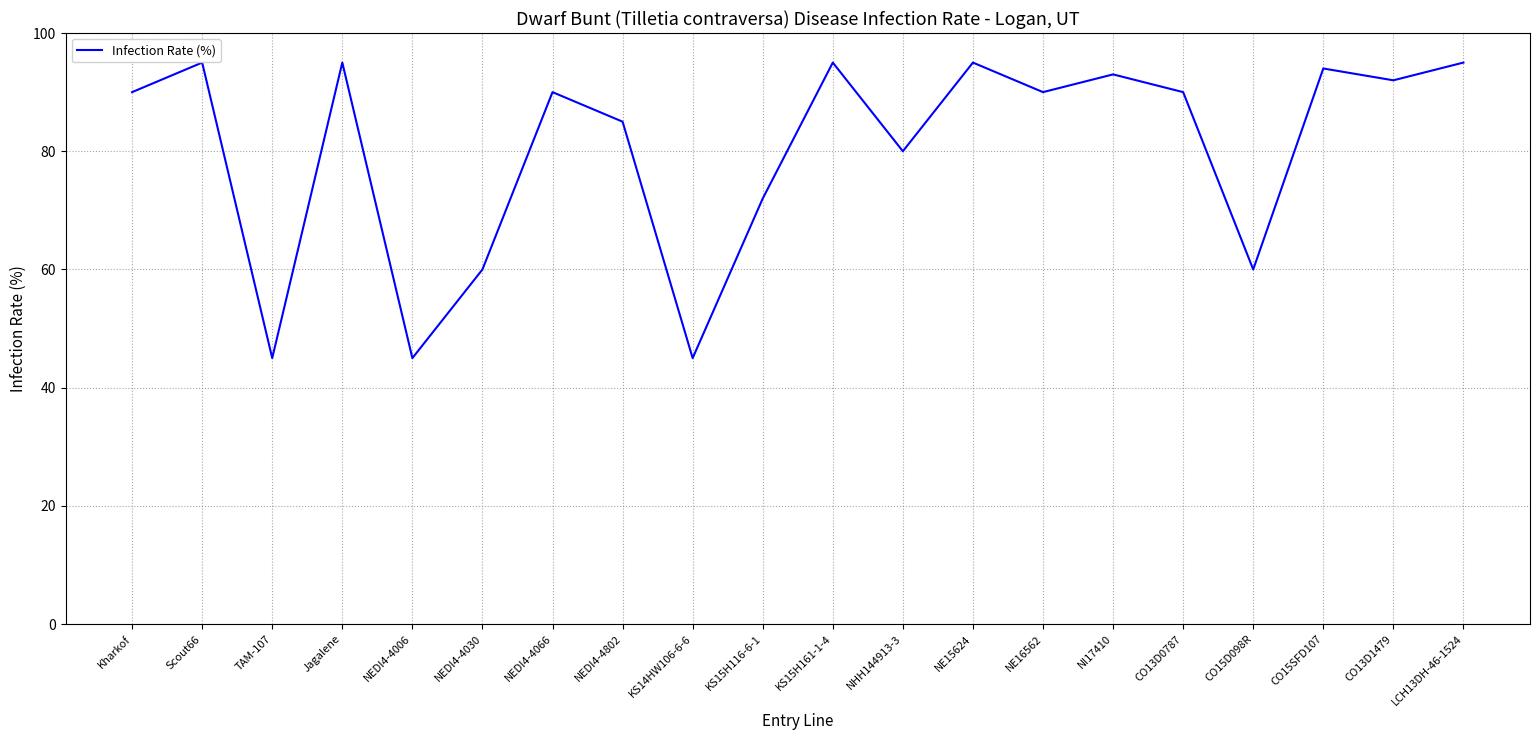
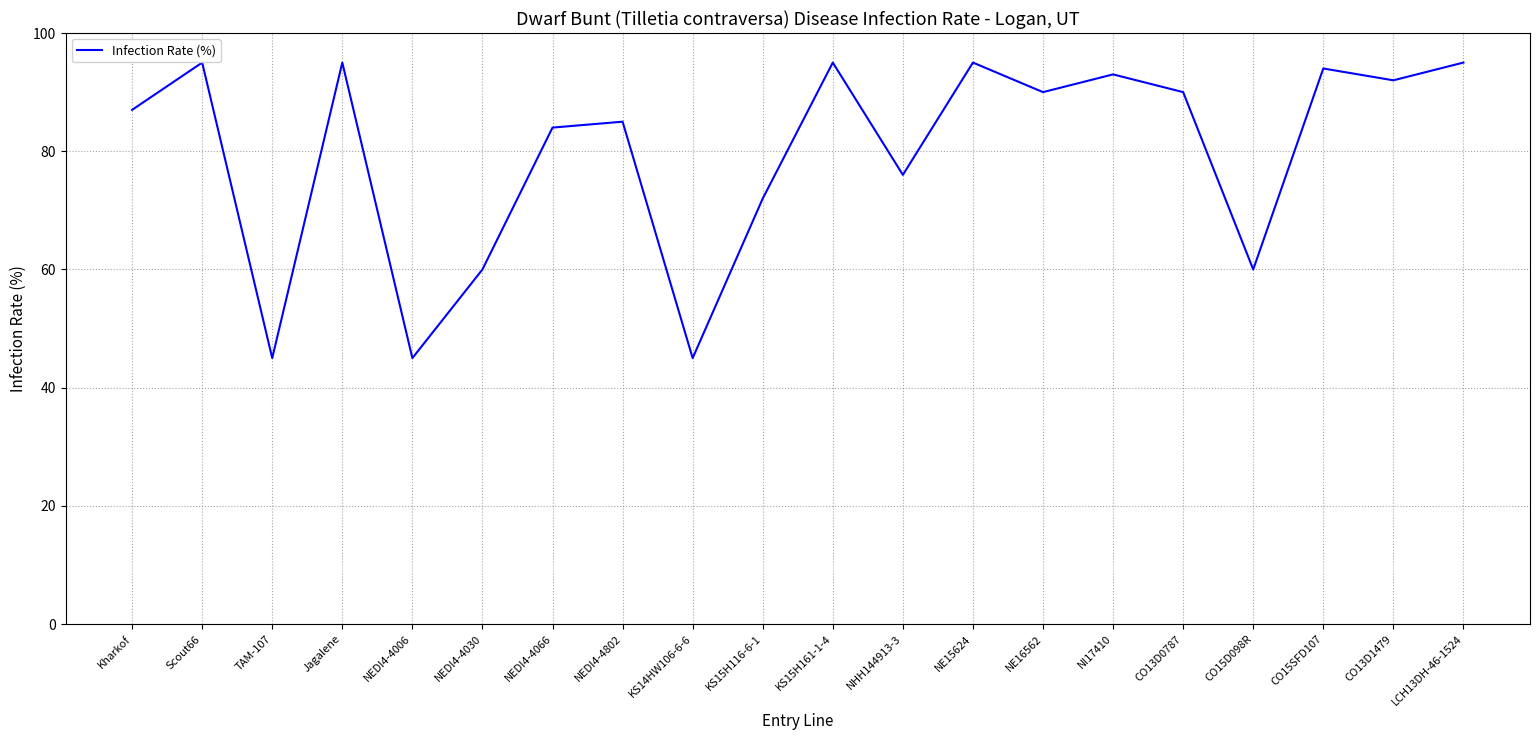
Kharkof: 90 -> 87
NEDI4-4066: 90 -> 84
NHH144913-3: 80 -> 76
